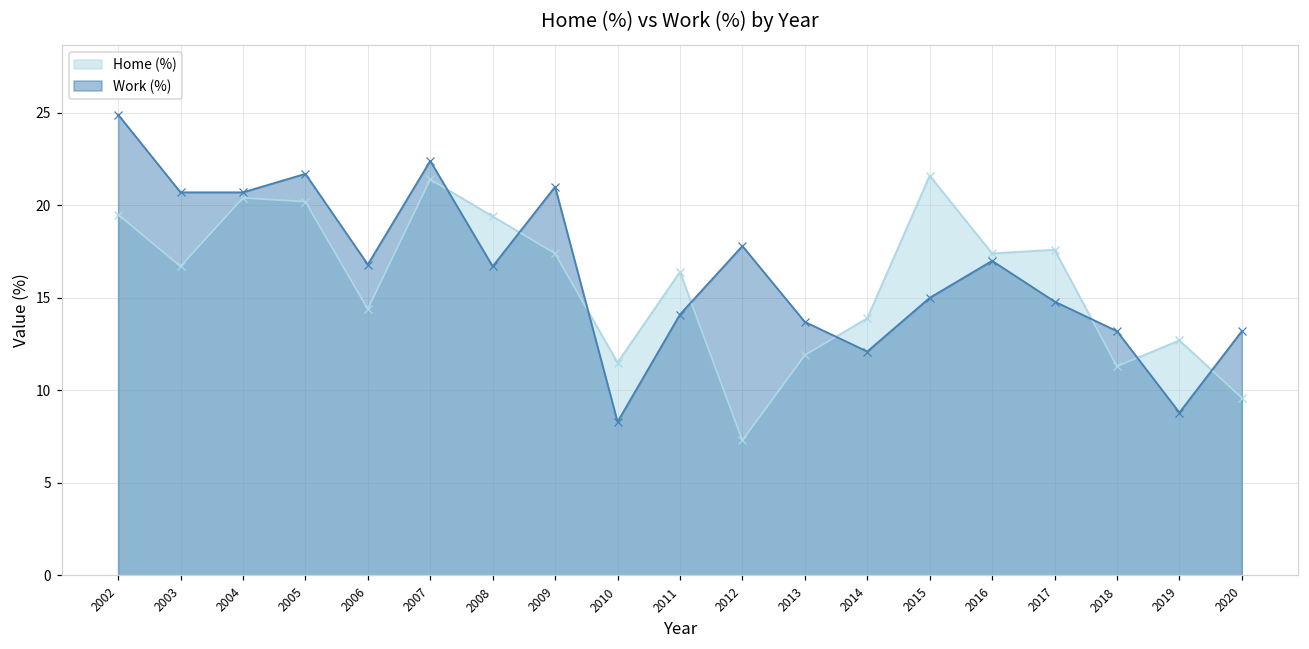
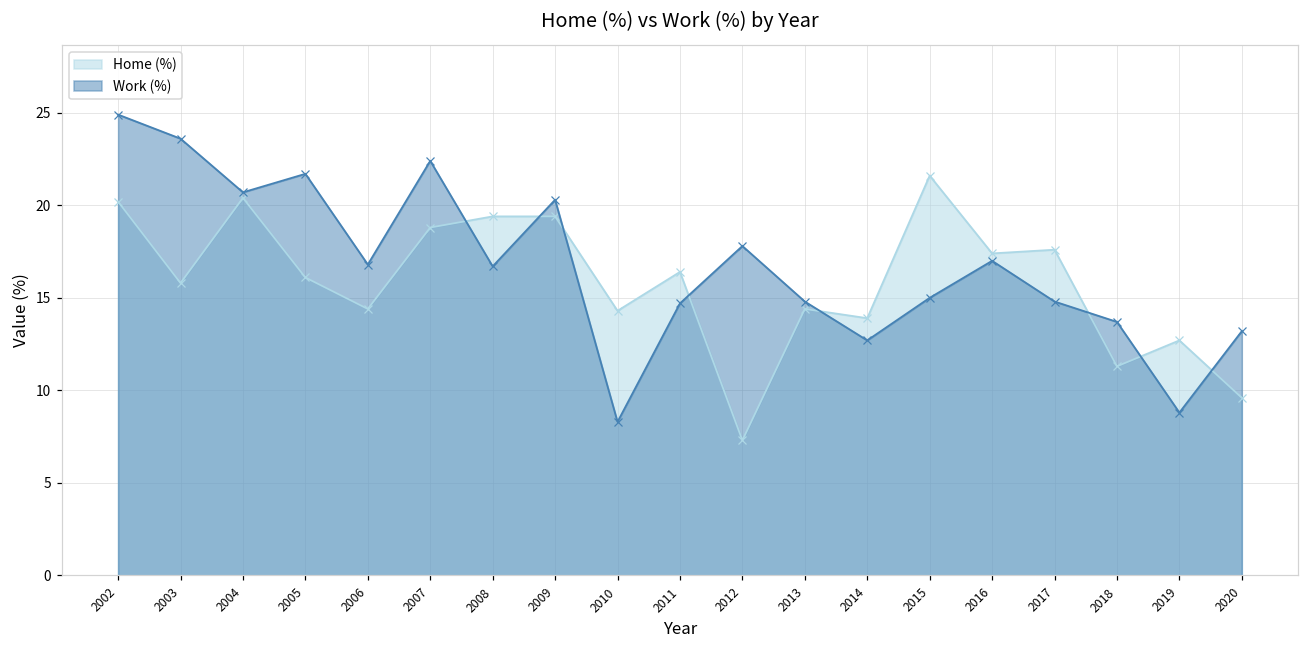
Home (%), 2002: 19.5 -> 20.2
Home (%), 2003: 16.7 -> 15.8
Work (%), 2003: 20.7 -> 23.6
Home (%), 2005: 20.2 -> 16.1
Home (%), 2007: 21.4 -> 18.8
Home (%), 2009: 17.4 -> 19.4
Work (%), 2009: 21.0 -> 20.3
Home (%), 2010: 11.5 -> 14.3
Work (%), 2011: 14.1 -> 14.7
Home (%), 2013: 11.9 -> 14.4
Work (%), 2013: 13.7 -> 14.8
Work (%), 2014: 12.1 -> 12.7
Work (%), 2018: 13.2 -> 13.7
